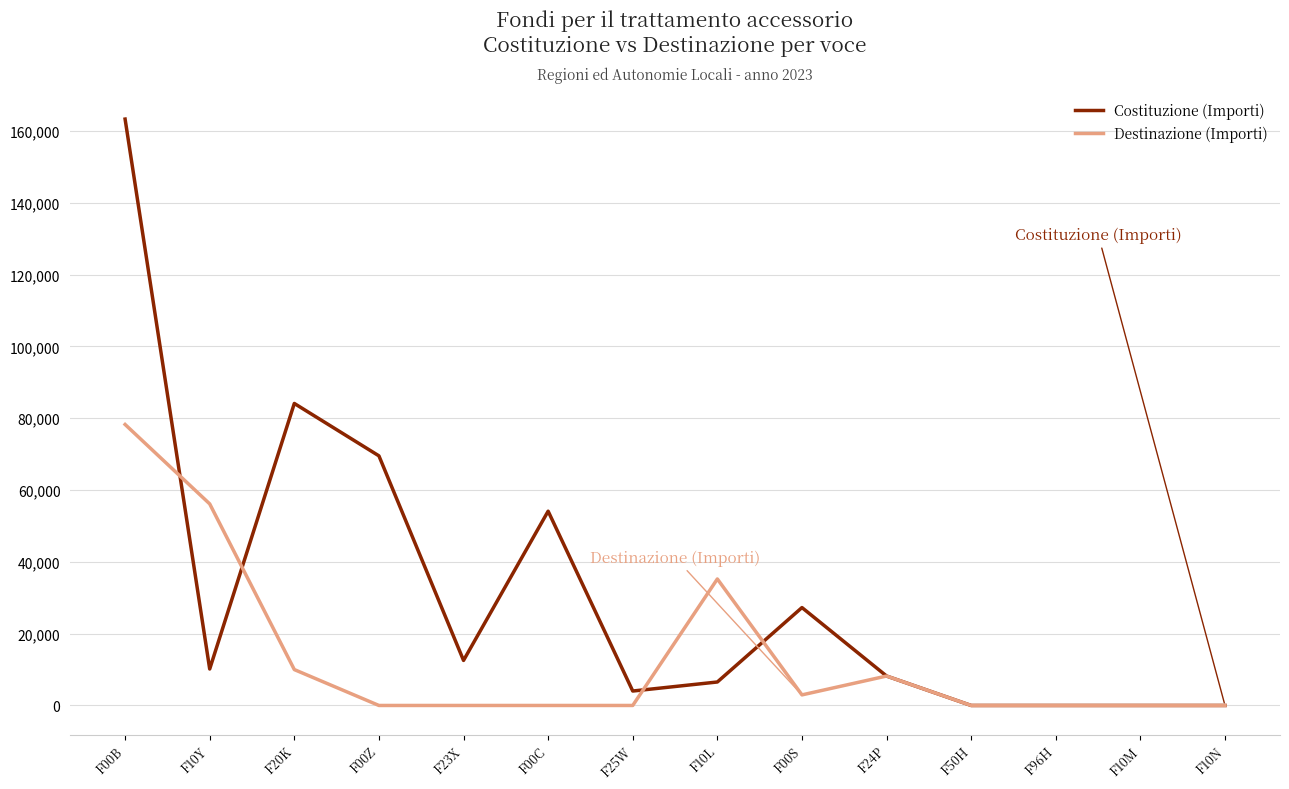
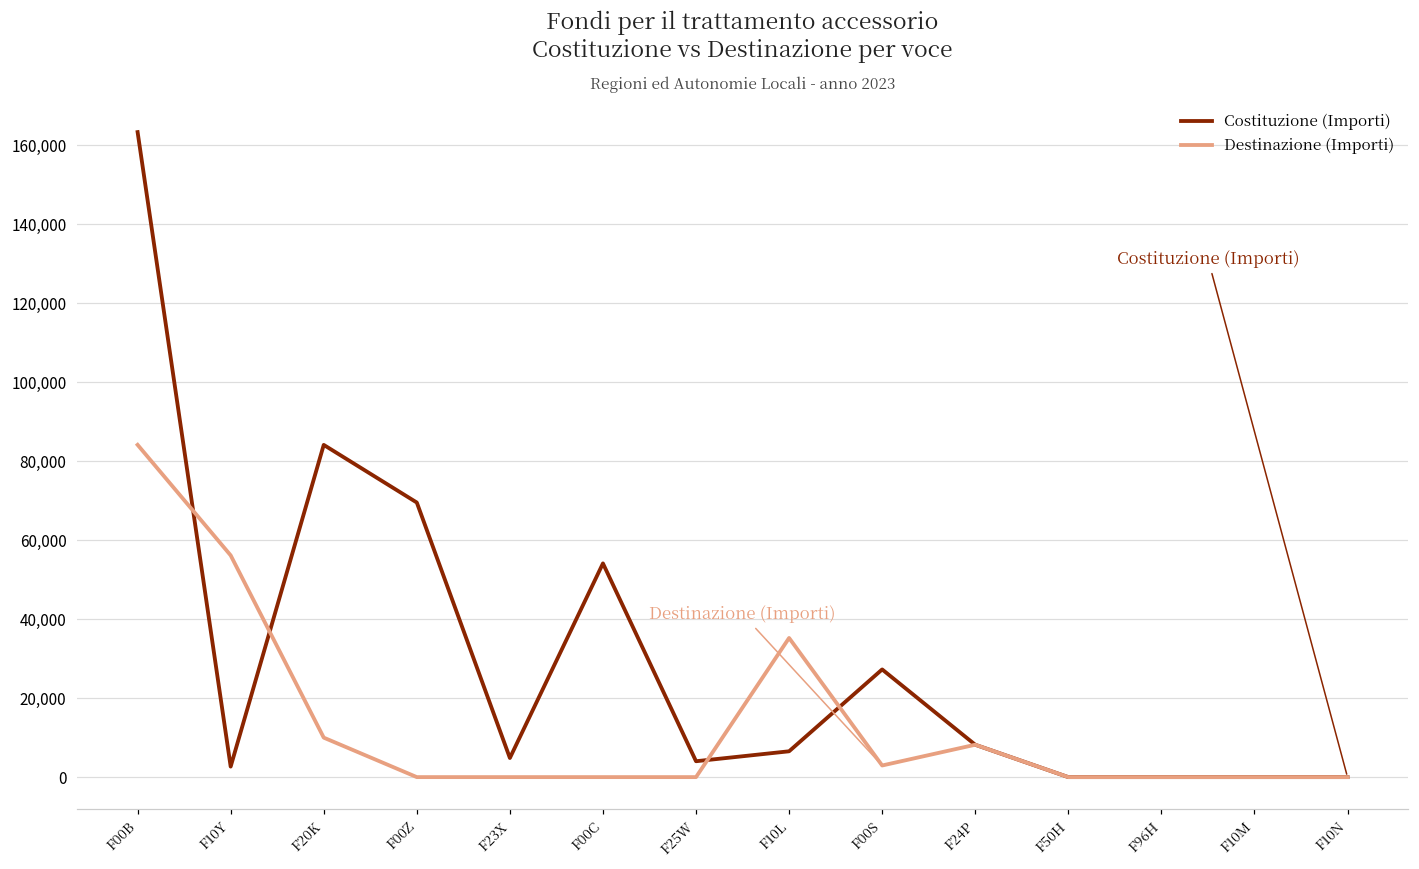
Destinazione (Importi), F00B: 78,000 -> 84,000
Costituzione (Importi), F10Y: 10,000 -> 3,000
Costituzione (Importi), F23X: 13,000 -> 5,000
